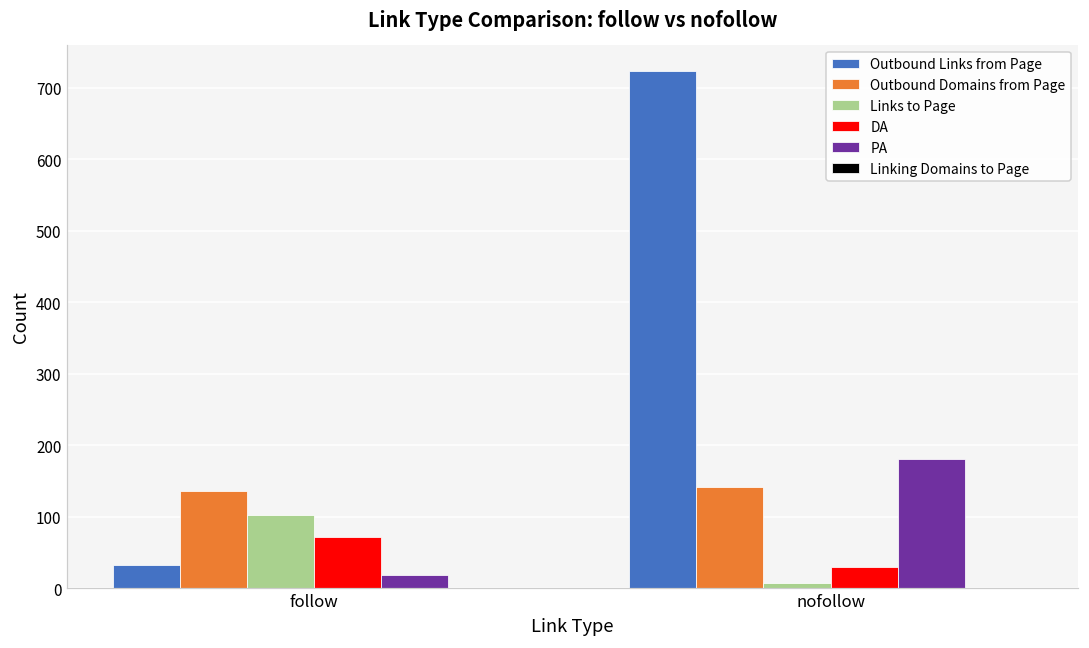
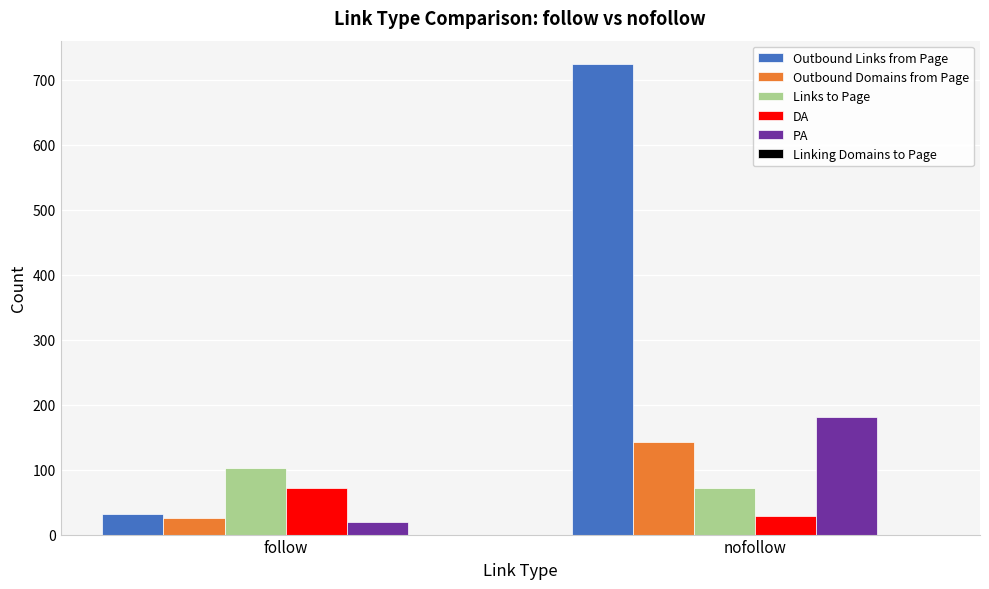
Outbound Domains from Page, follow: 140 -> 30
Links to Page, nofollow: 10 -> 70
